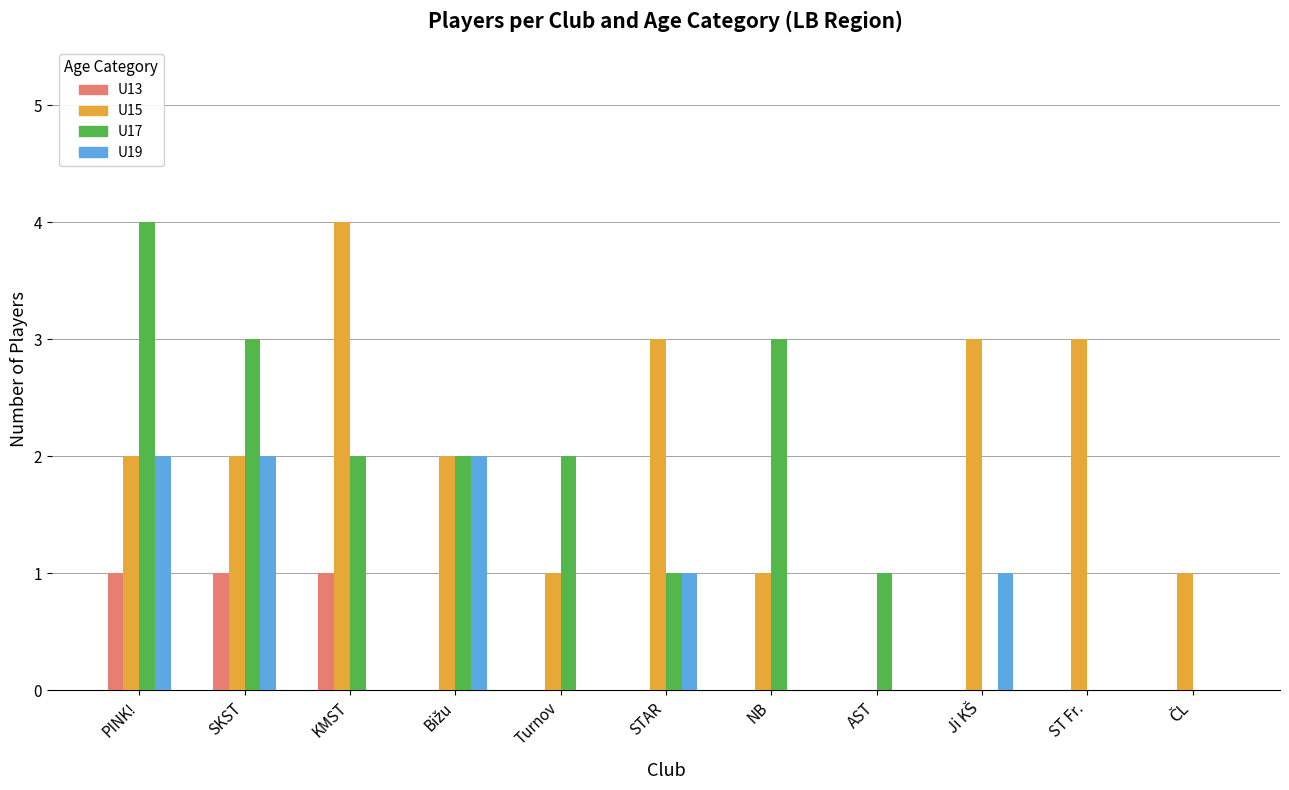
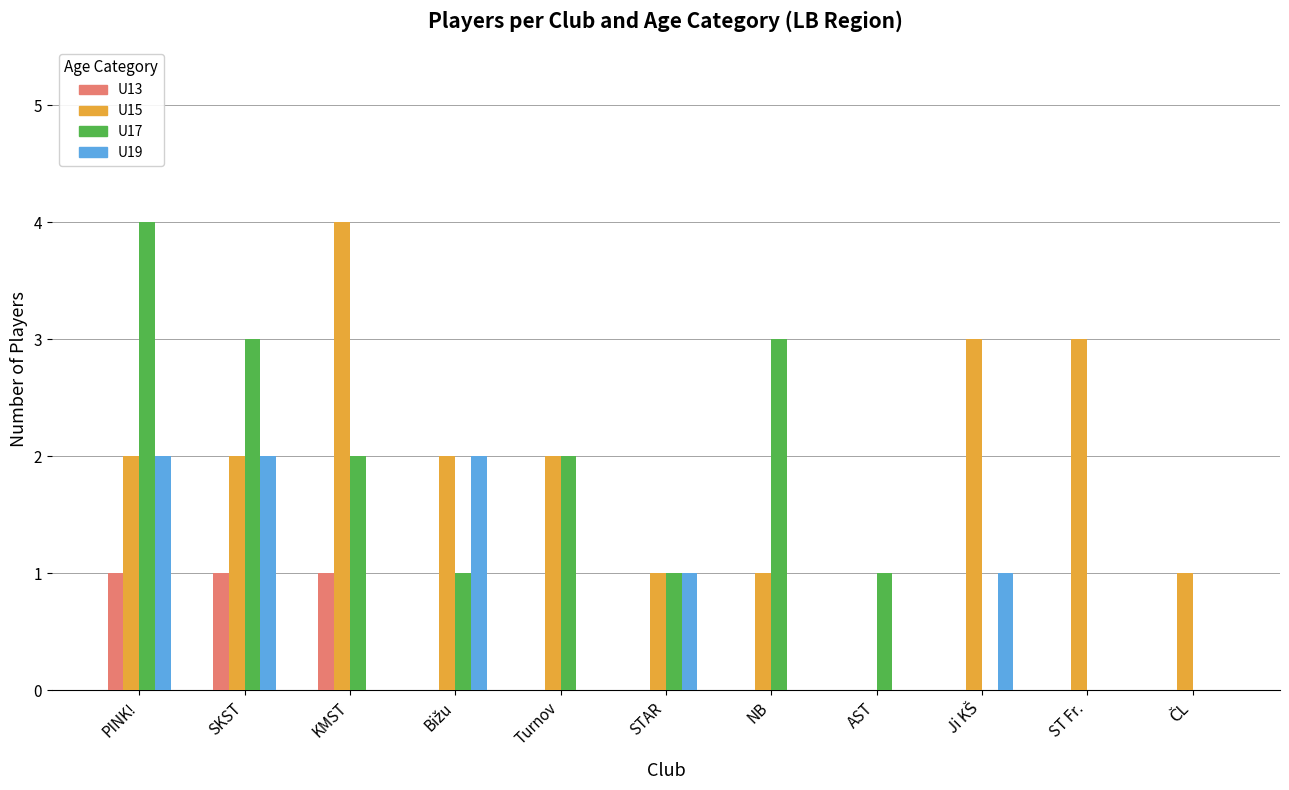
U17, Bižu: 2 -> 1
U15, Turnov: 1 -> 2
U15, STAR: 3 -> 1
